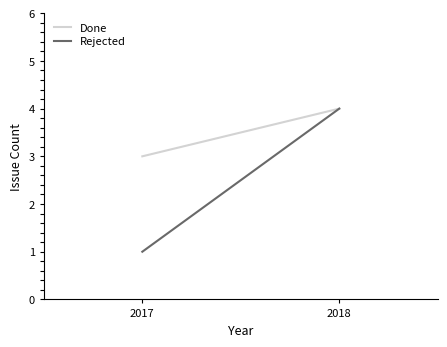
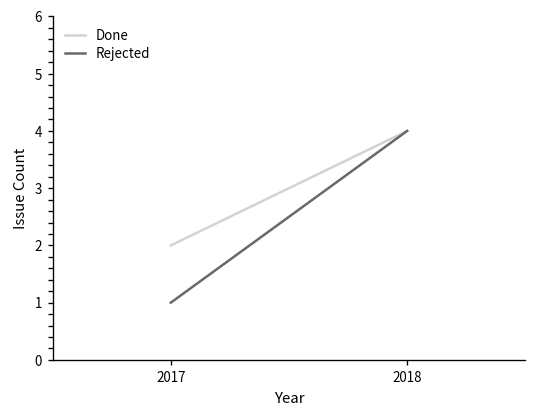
Done, 2017: 3 -> 2
